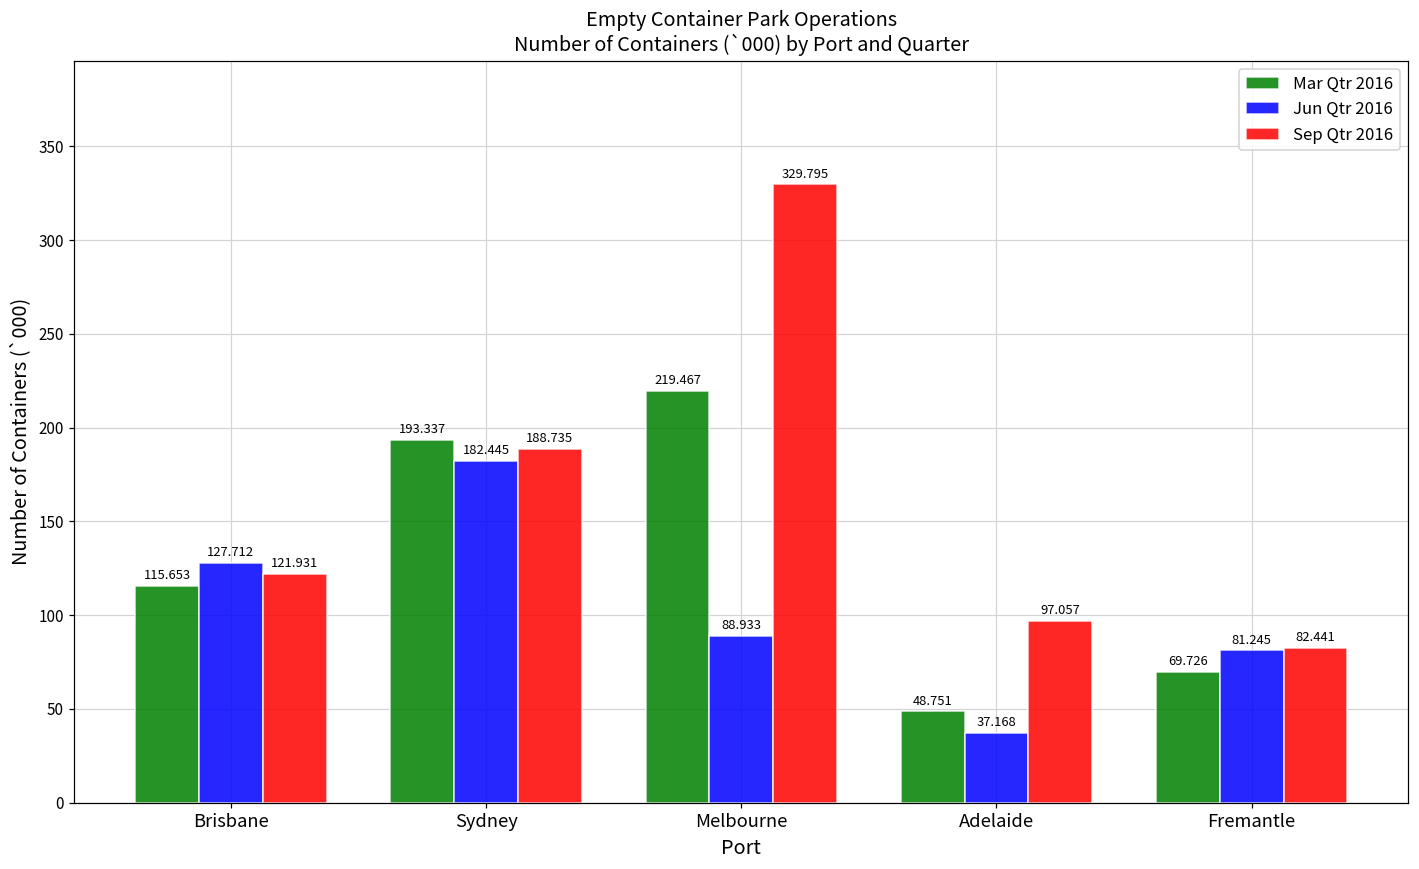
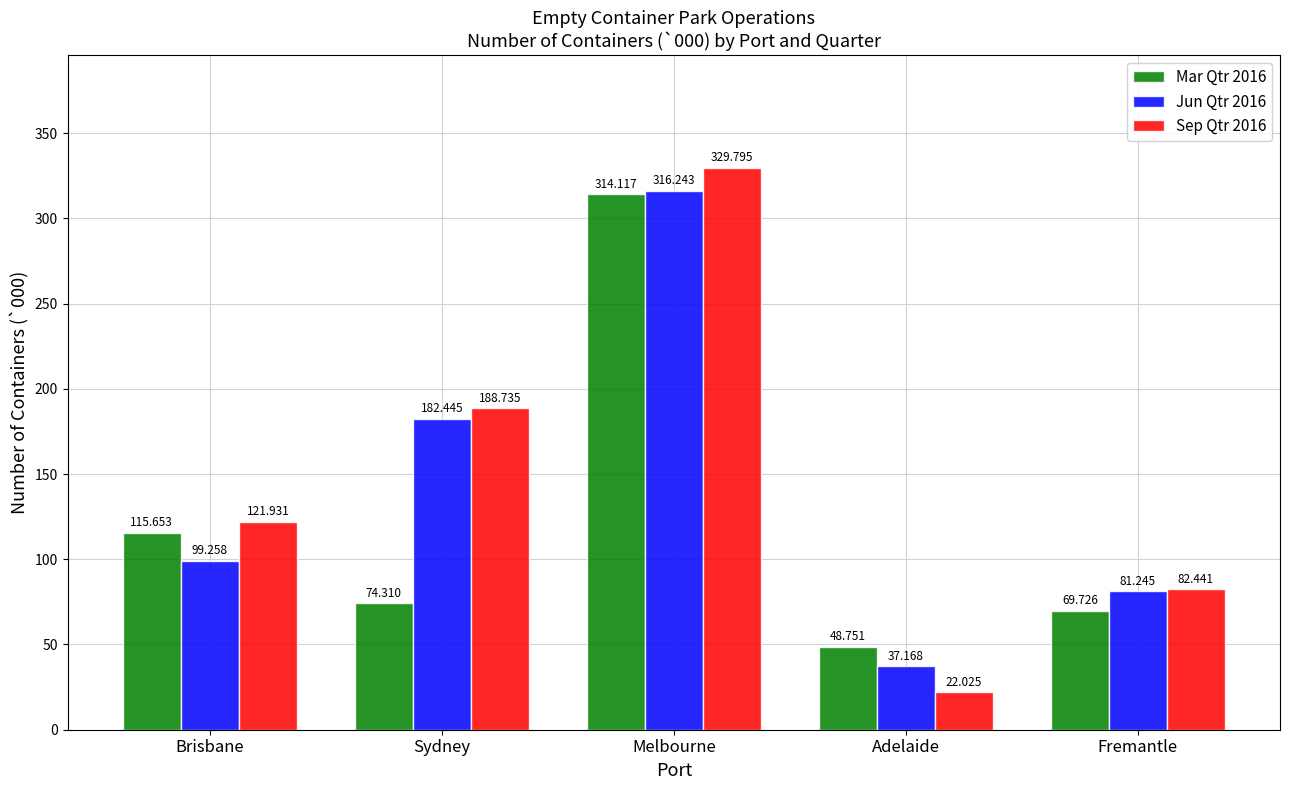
Jun Qtr 2016, Brisbane: 127.712 -> 99.258
Mar Qtr 2016, Sydney: 193.337 -> 74.310
Mar Qtr 2016, Melbourne: 219.467 -> 314.117
Jun Qtr 2016, Melbourne: 88.933 -> 316.243
Sep Qtr 2016, Adelaide: 97.057 -> 22.025
